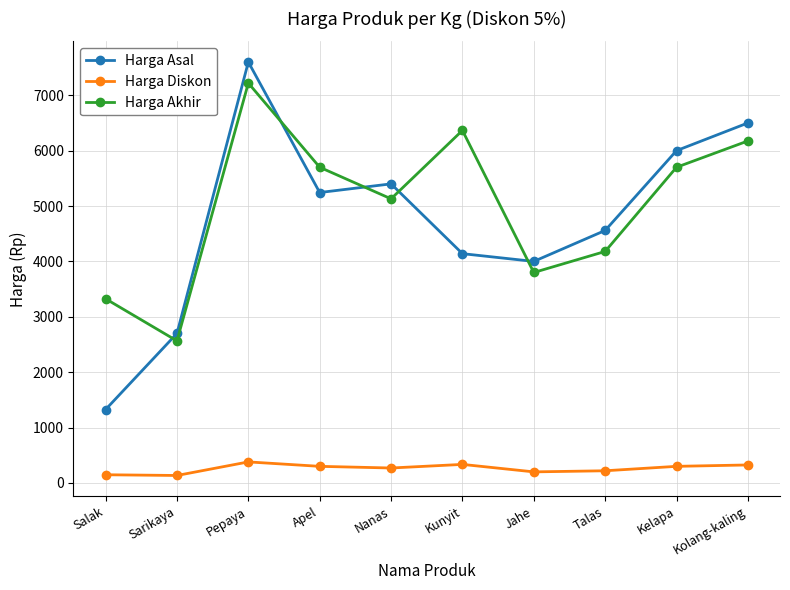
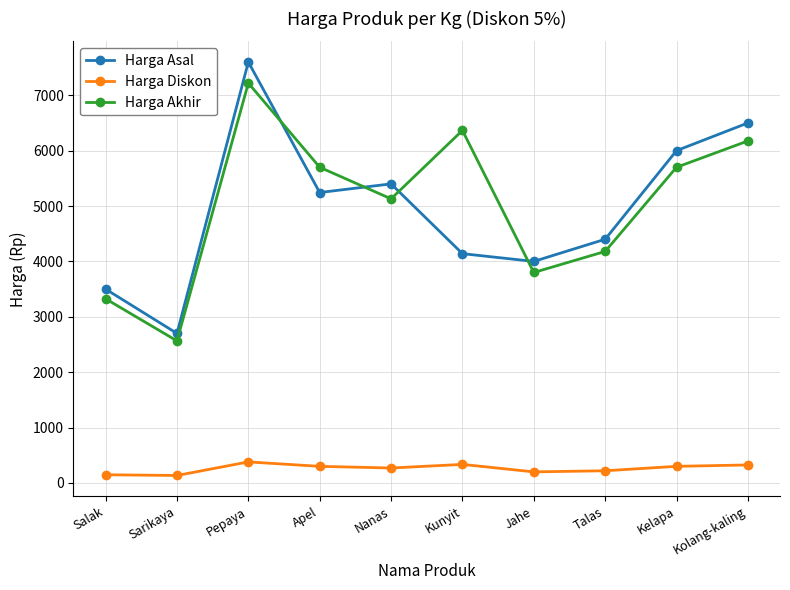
Harga Asal, Salak: 1300 -> 3500
Harga Asal, Talas: 4600 -> 4400
